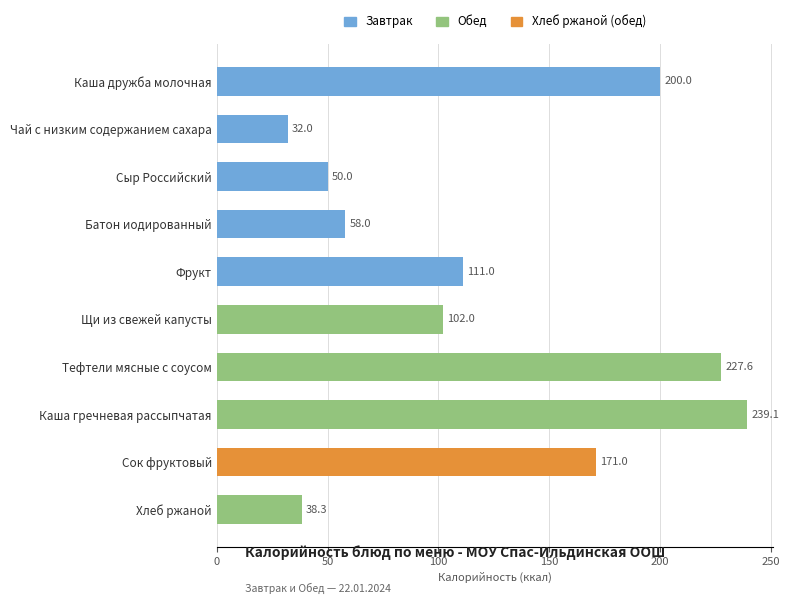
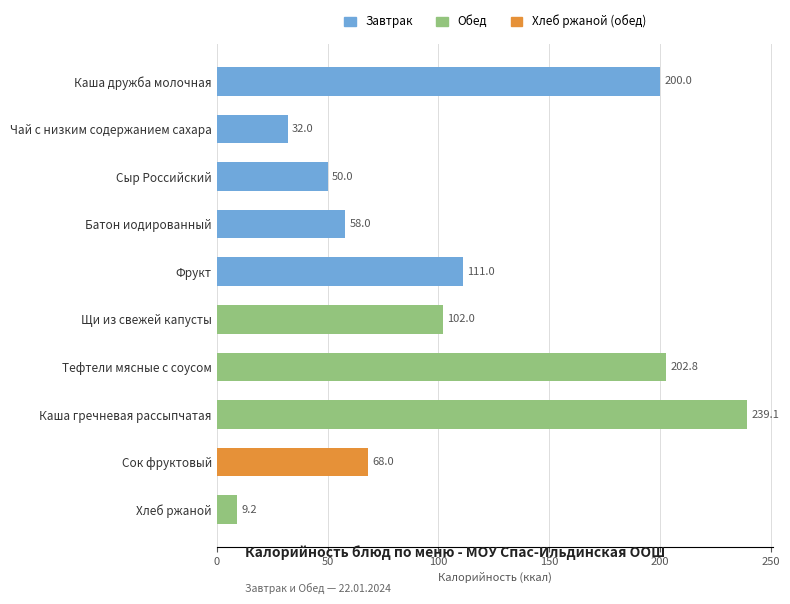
Тефтели мясные с соусом: 227.6 -> 202.8
Сок фруктовый: 171.0 -> 68.0
Хлеб ржаной: 38.3 -> 9.2
